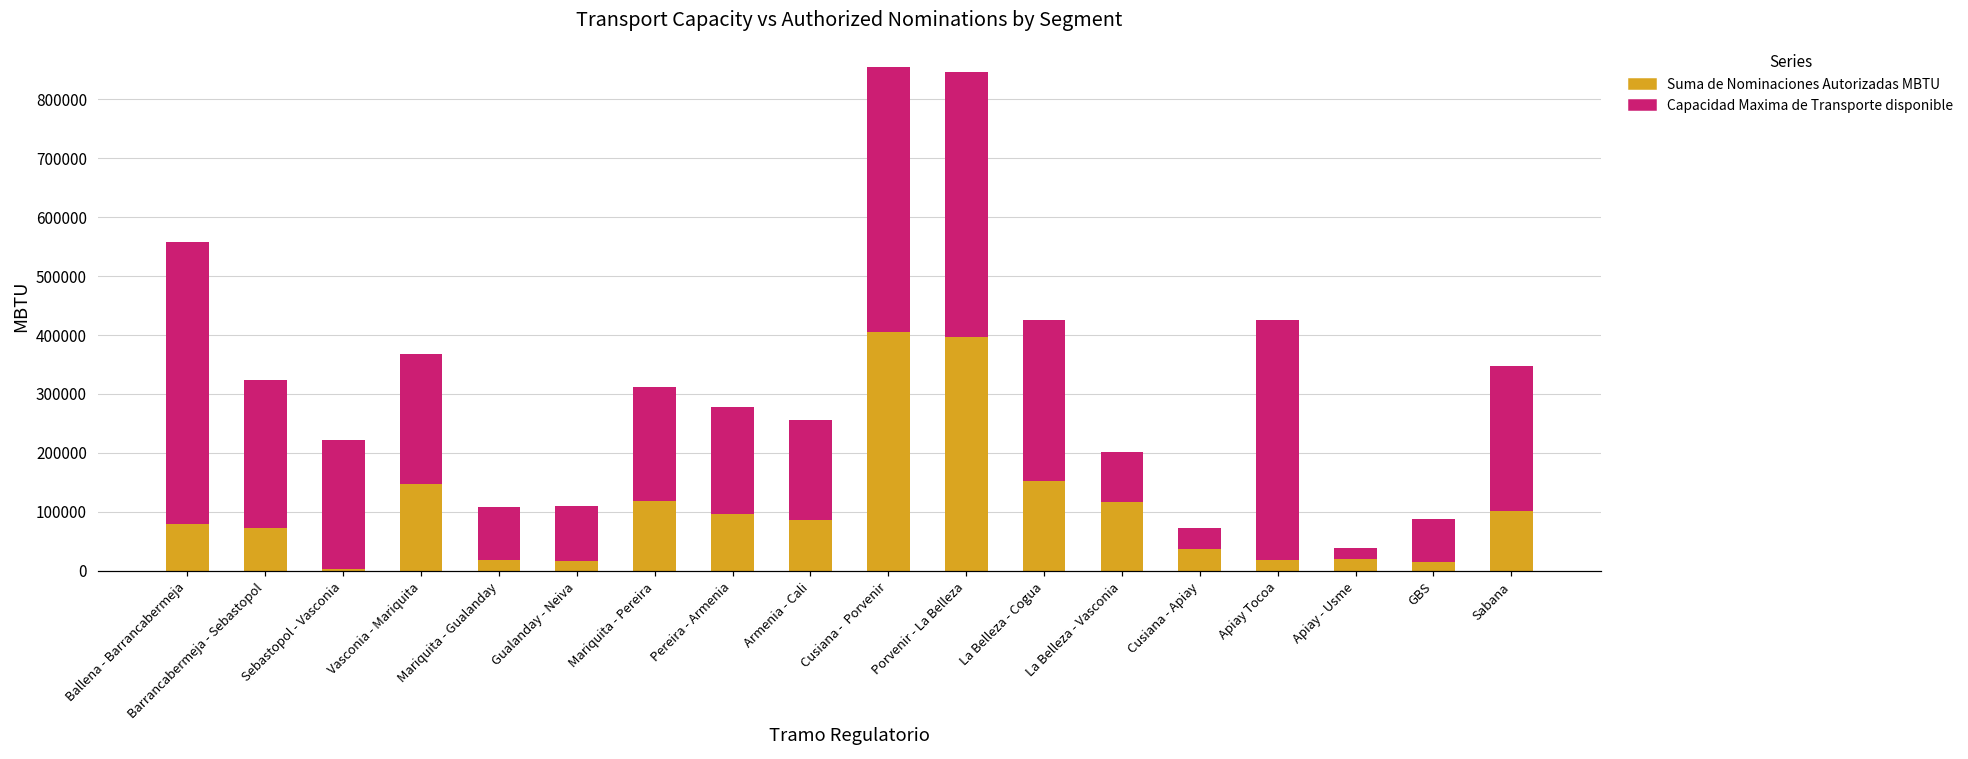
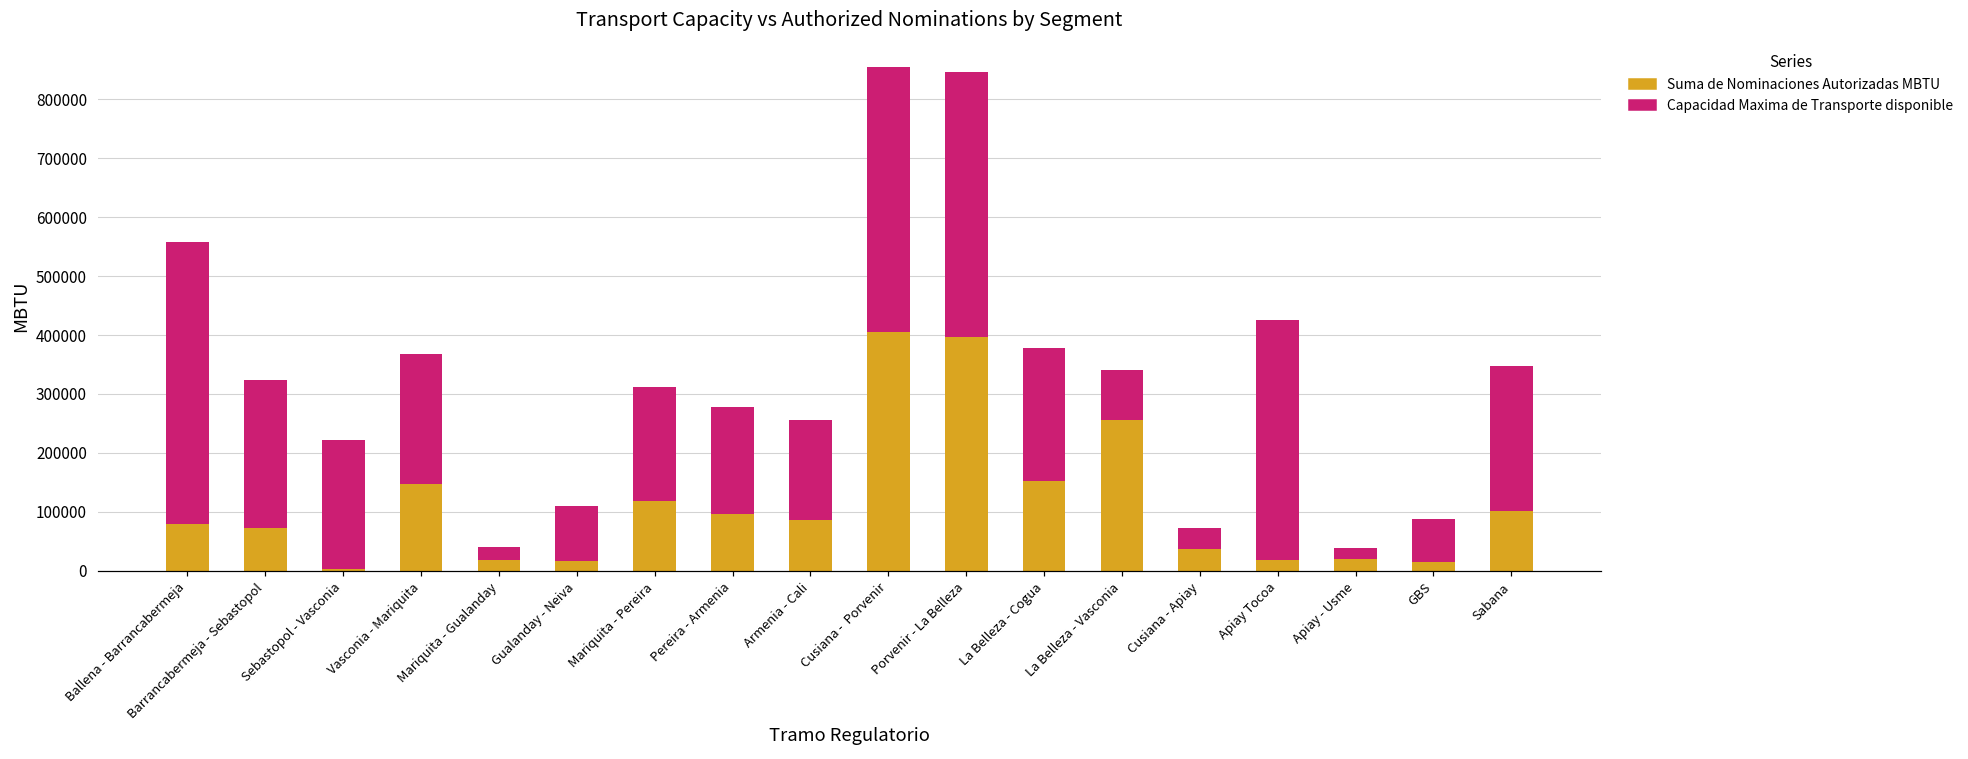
Capacidad Maxima de Transporte disponible, Mariquita - Gualanday: 90000 -> 20000
Capacidad Maxima de Transporte disponible, La Belleza - Cogua: 270000 -> 230000
Suma de Nominaciones Autorizadas MBTU, La Belleza - Vasconia: 120000 -> 250000
